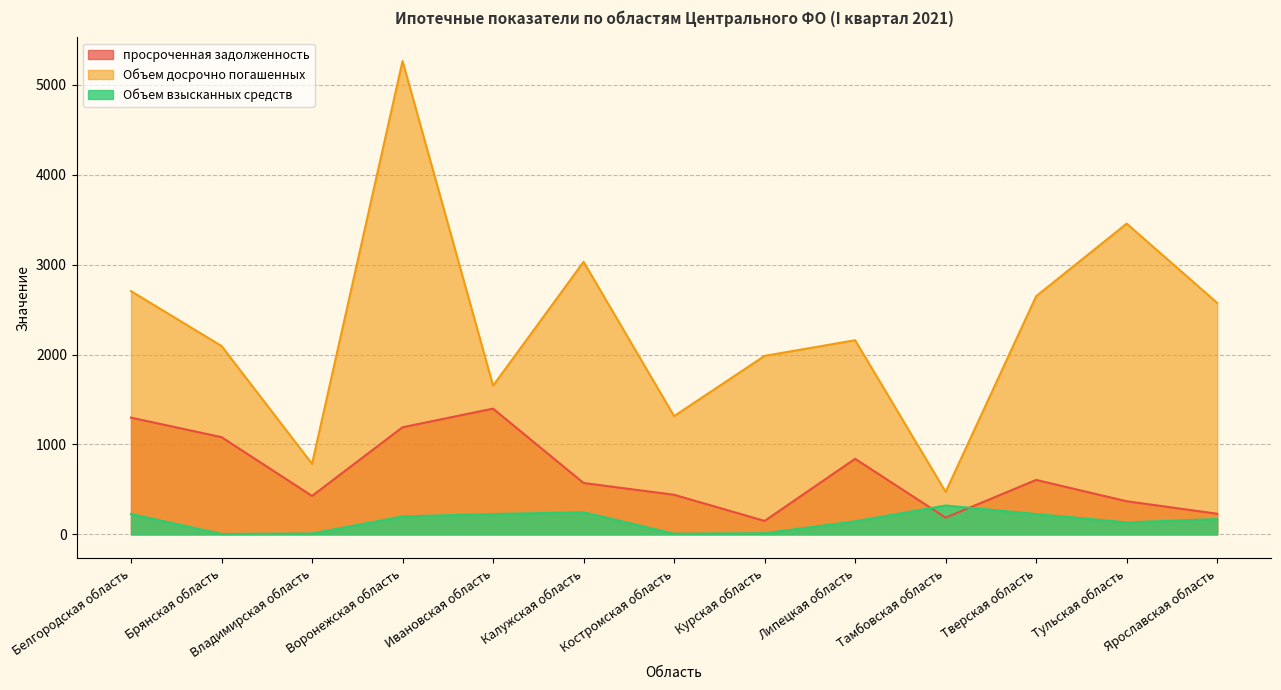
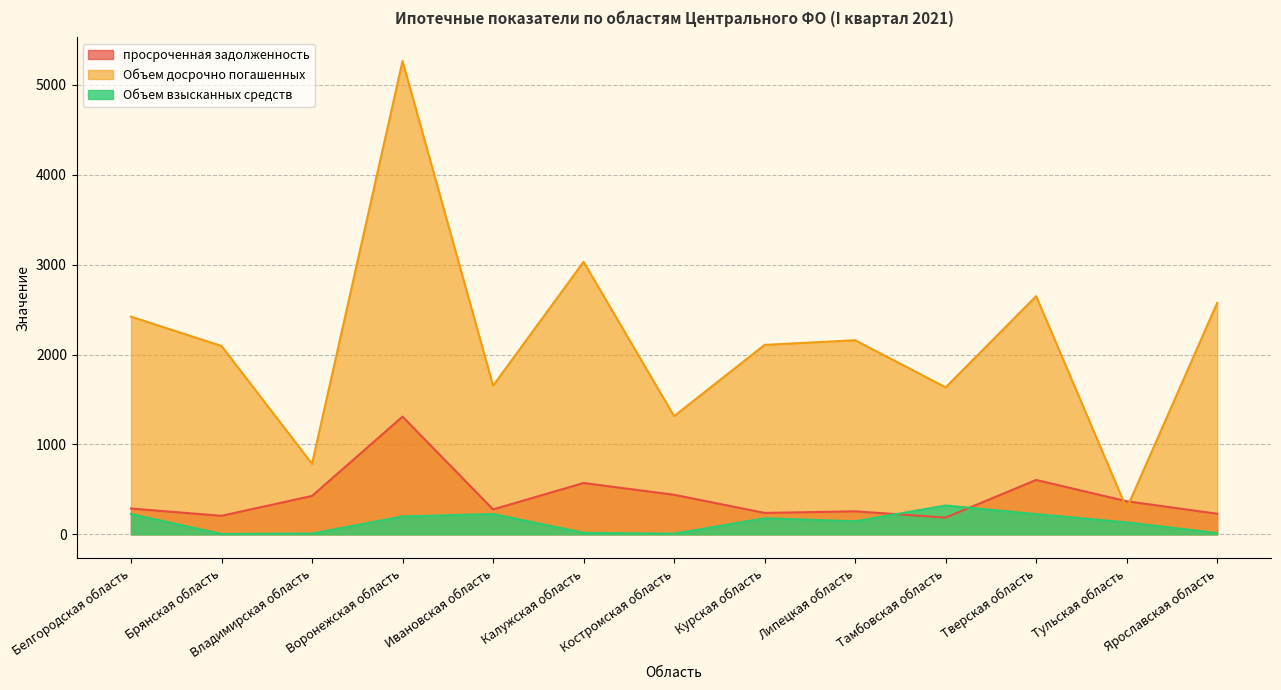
просроченная задолженность, Белгородская область: 1300 -> 300
Объем досрочно погашенных, Белгородская область: 2700 -> 2400
просроченная задолженность, Брянская область: 1100 -> 200
просроченная задолженность, Воронежская область: 1200 -> 1300
просроченная задолженность, Ивановская область: 1400 -> 300
Объем взысканных средств, Калужская область: 200 -> 0
просроченная задолженность, Курская область: 100 -> 200
Объем досрочно погашенных, Курская область: 2000 -> 2100
Объем взысканных средств, Курская область: 0 -> 200
просроченная задолженность, Липецкая область: 800 -> 300
Объем досрочно погашенных, Тамбовская область: 500 -> 1600
Объем досрочно погашенных, Тульская область: 3500 -> 300
Объем взысканных средств, Ярославская область: 200 -> 0
